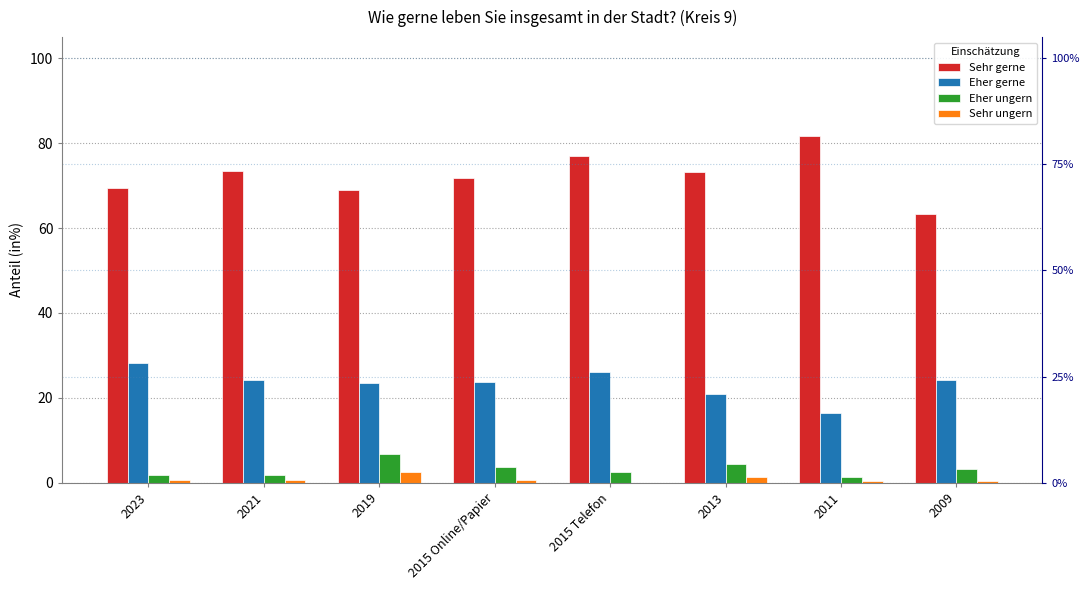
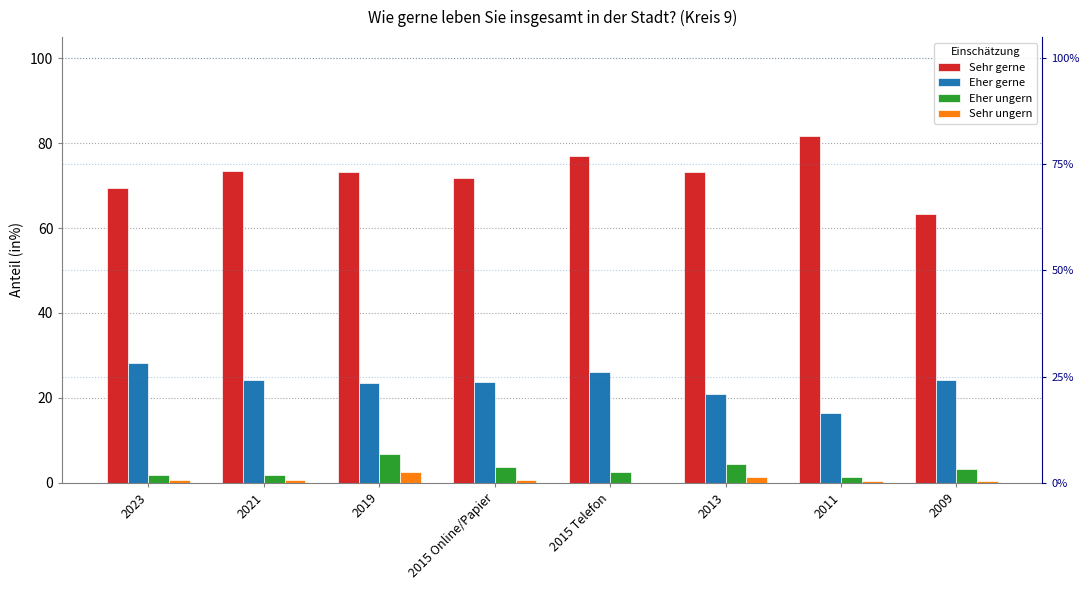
Sehr gerne, 2019: 69 -> 73
